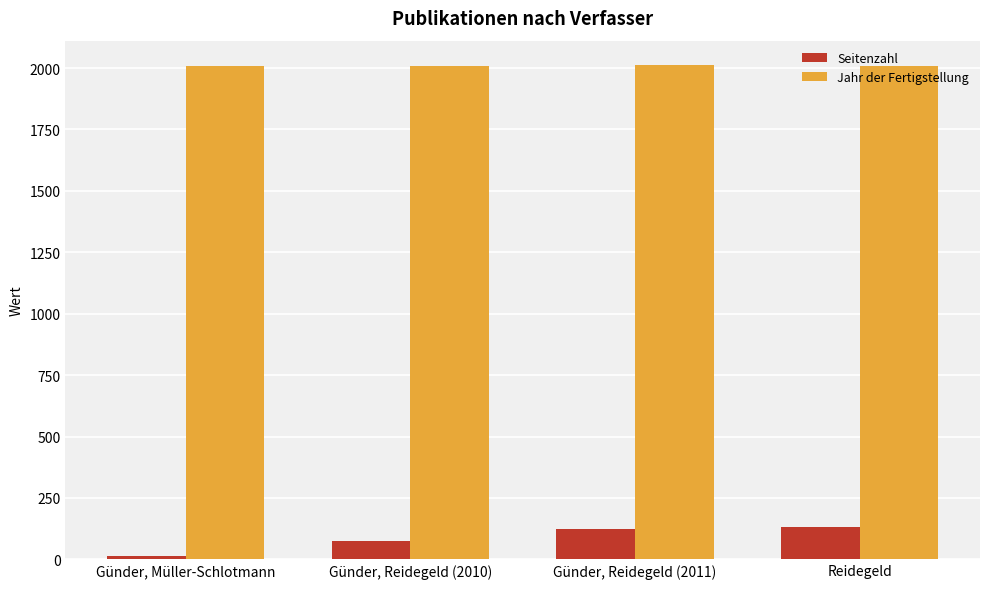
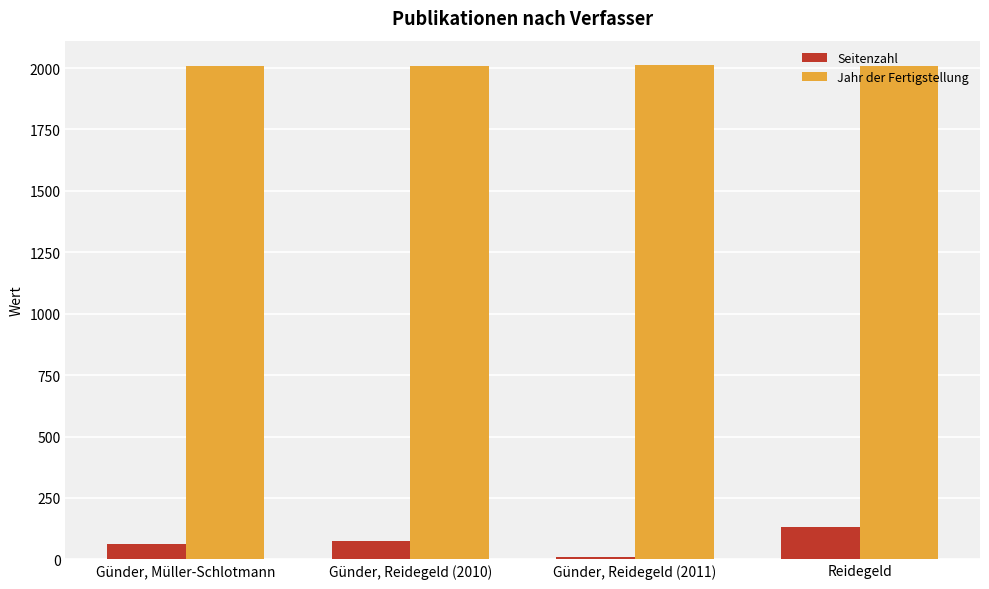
Seitenzahl, Günder, Müller-Schlotmann: 10 -> 60
Seitenzahl, Günder, Reidegeld (2011): 130 -> 10
